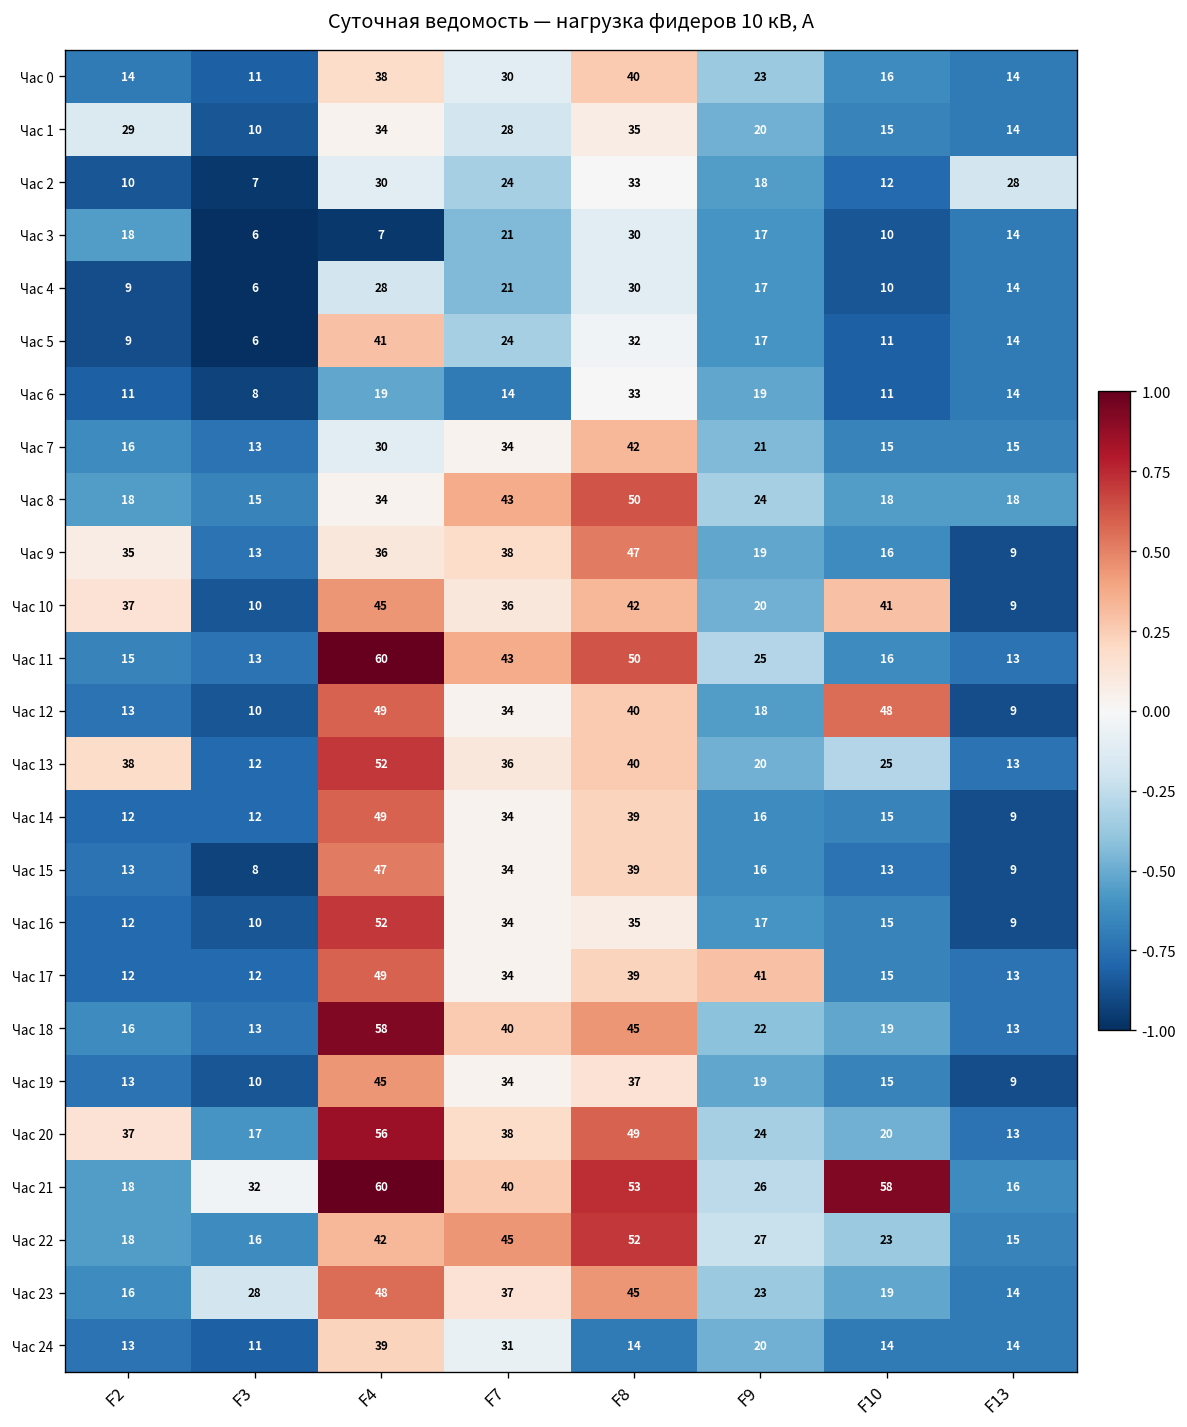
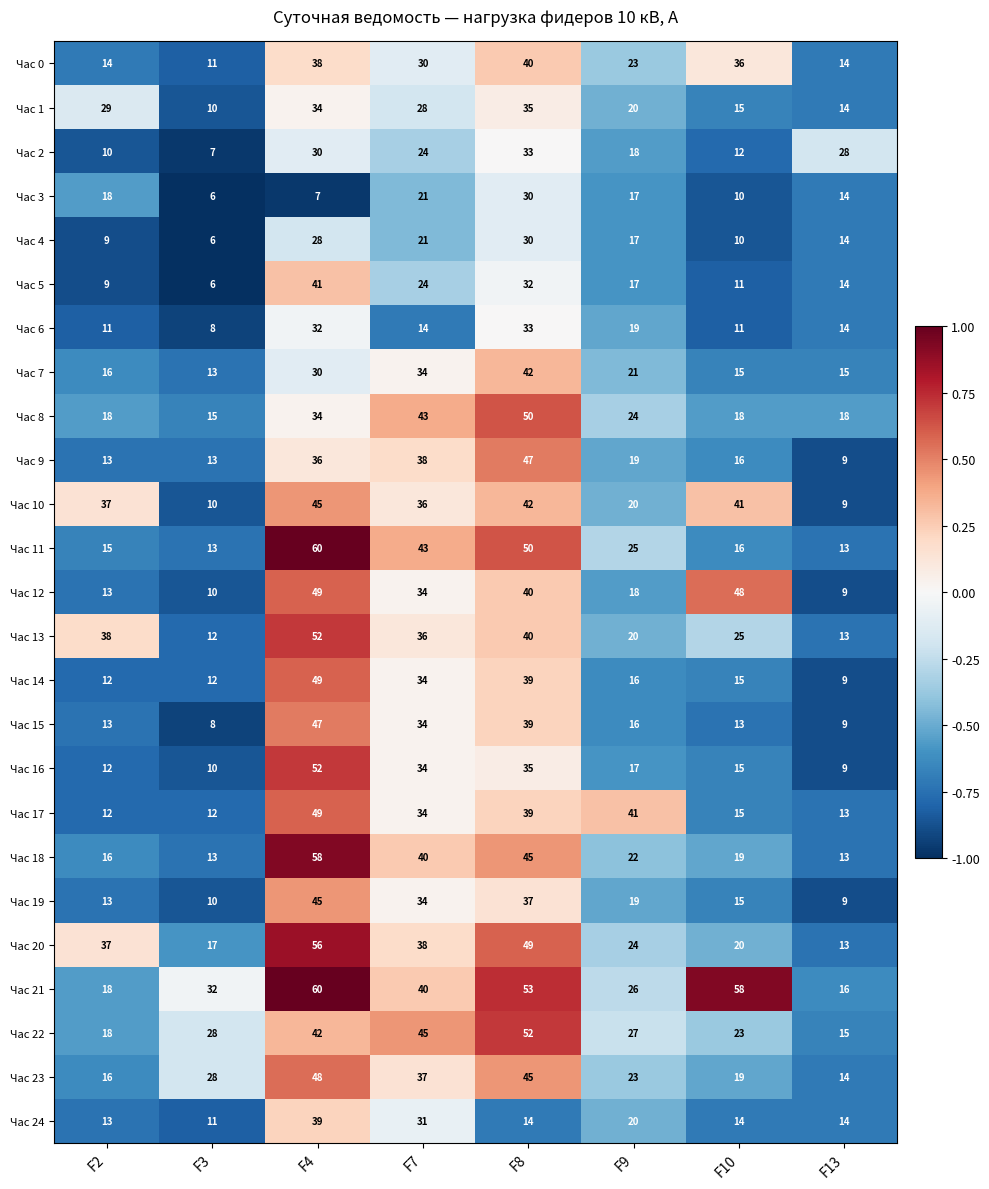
Час 0, F10: 16 -> 36
Час 6, F4: 19 -> 32
Час 9, F2: 35 -> 13
Час 22, F3: 16 -> 28
